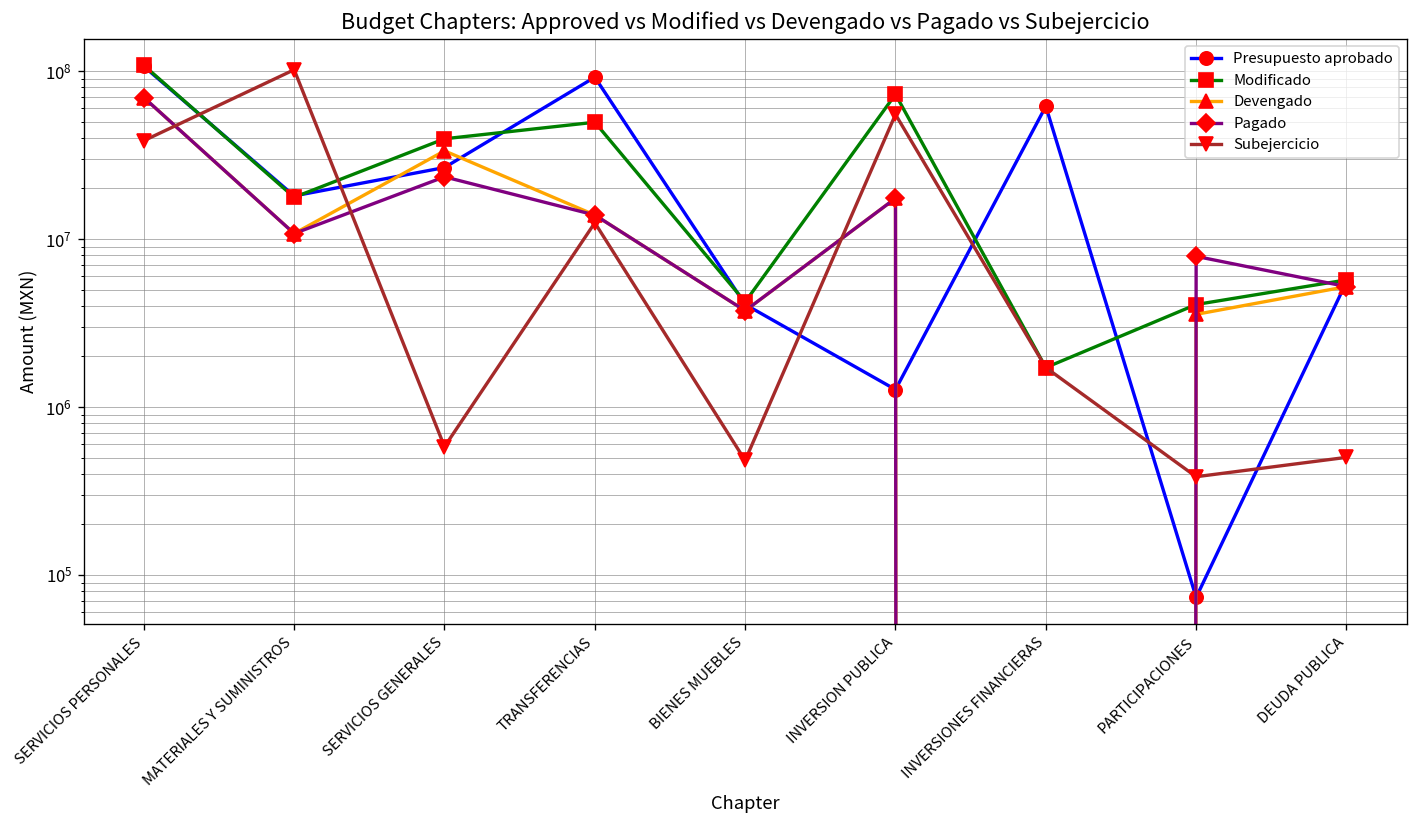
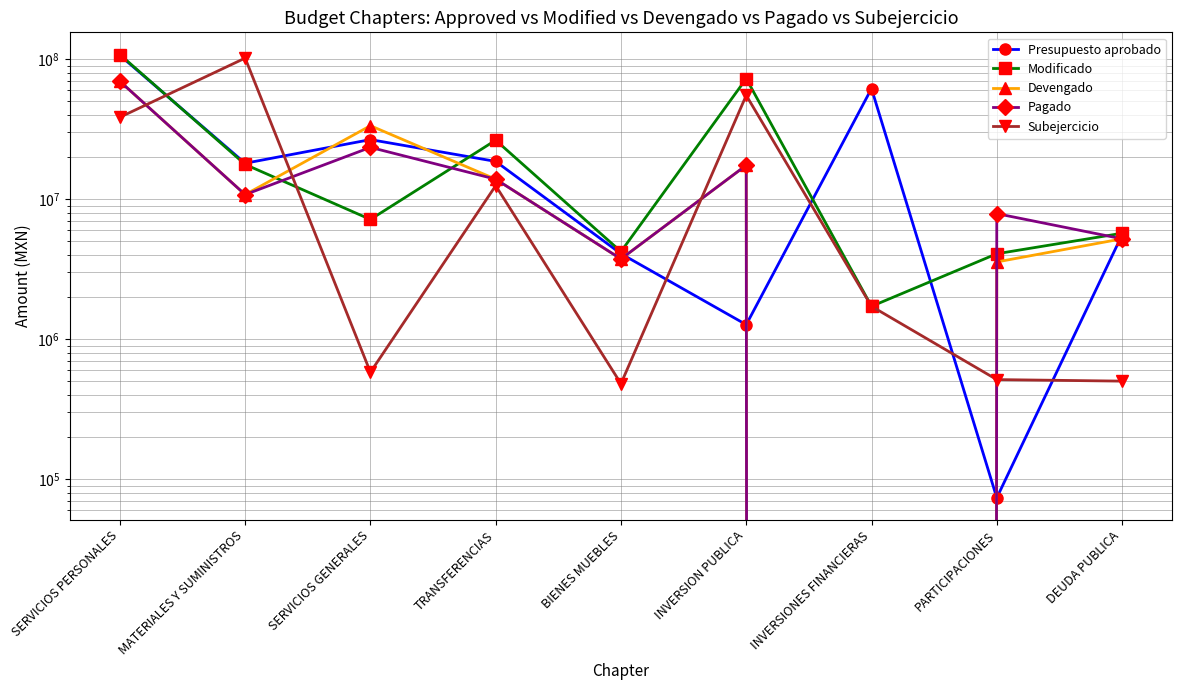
Modificado, SERVICIOS GENERALES: 39000000 -> 7000000
Presupuesto aprobado, TRANSFERENCIAS: 90000000 -> 19000000
Modificado, TRANSFERENCIAS: 50000000 -> 26000000
Subejercicio, PARTICIPACIONES: 380000 -> 510000
